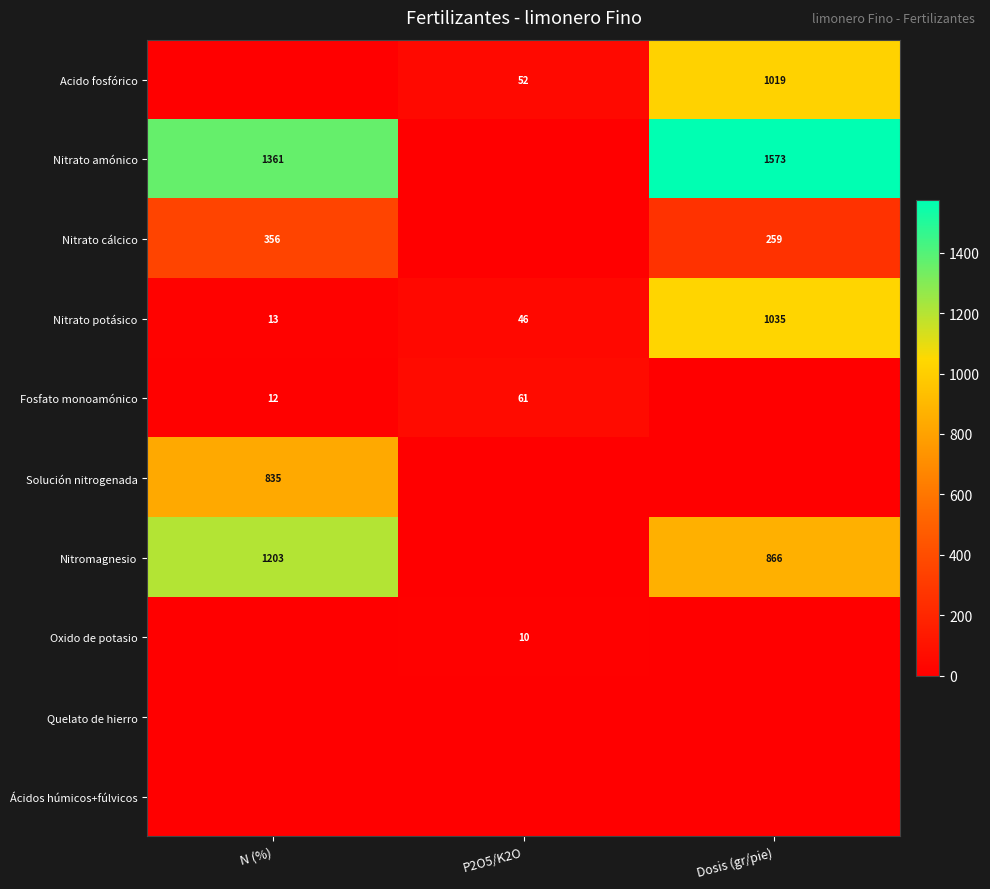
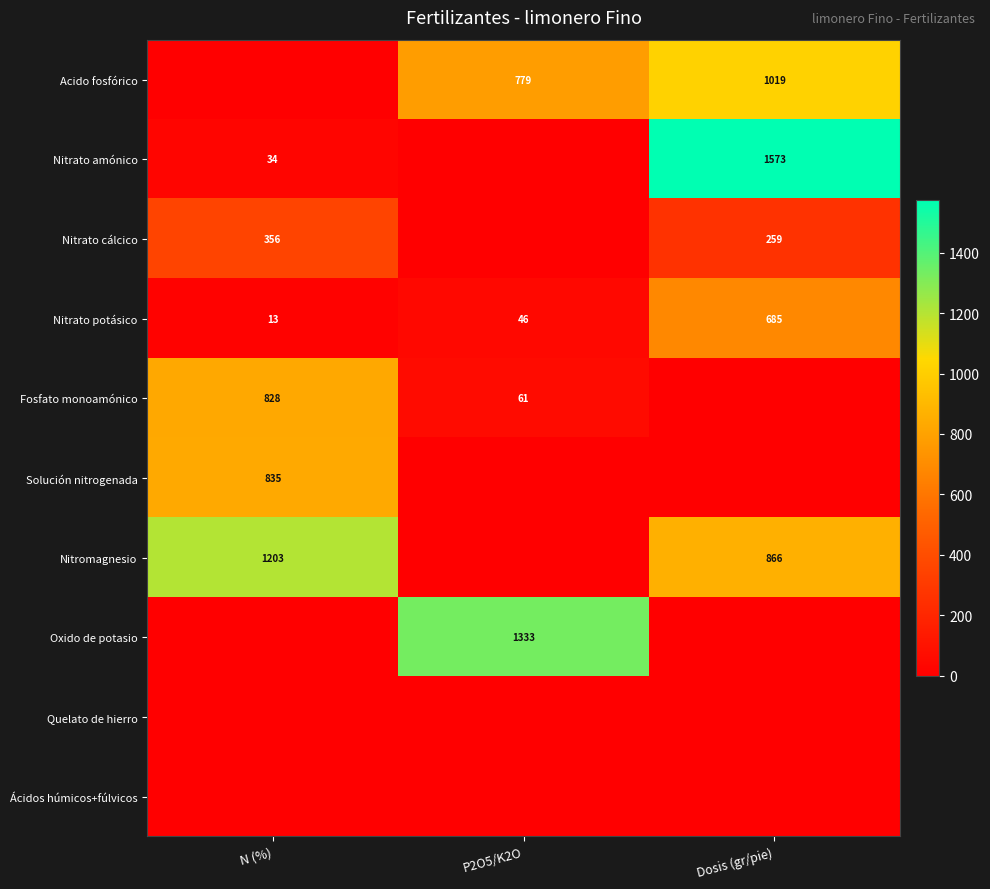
Acido fosfórico, P2O5/K2O: 52 -> 779
Nitrato amónico, N (%): 1361 -> 34
Nitrato potásico, Dosis (gr/pie): 1035 -> 685
Fosfato monoamónico, N (%): 12 -> 828
Oxido de potasio, P2O5/K2O: 10 -> 1333
